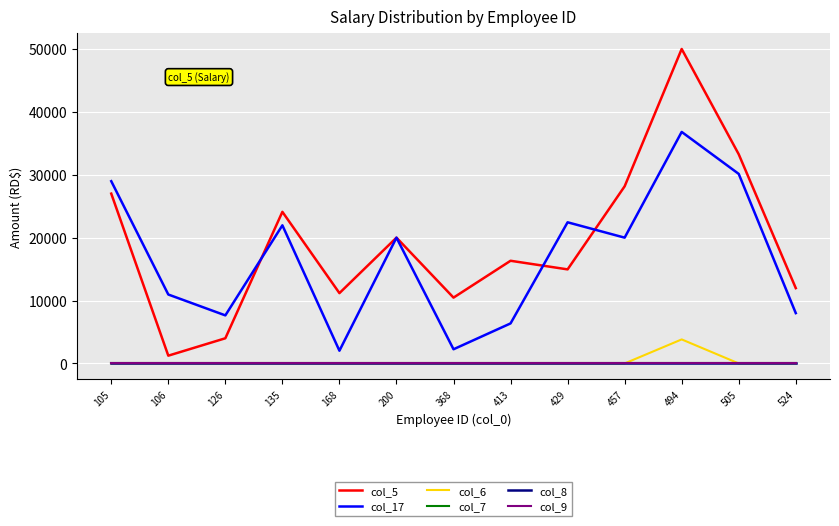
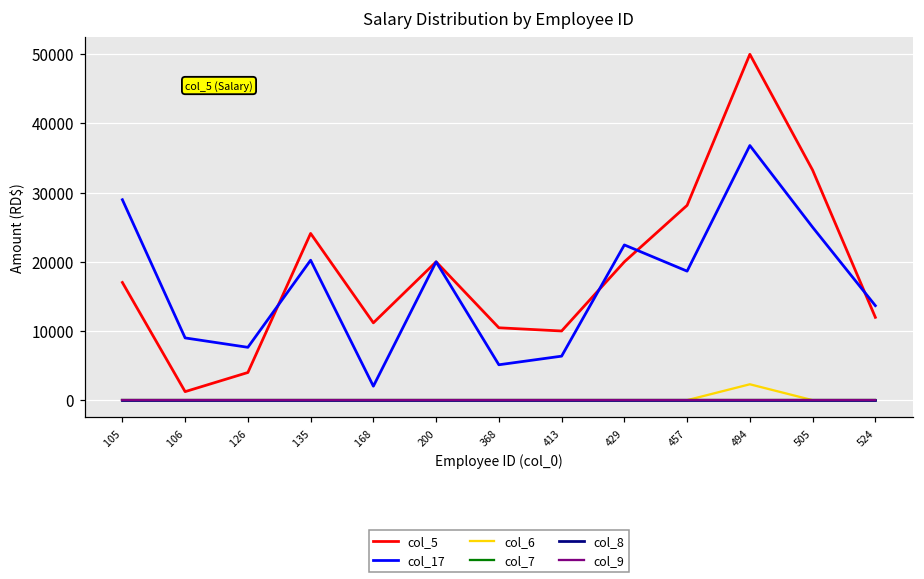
col_5, 105: 27000 -> 17000
col_17, 106: 11000 -> 9000
col_17, 135: 22000 -> 20000
col_17, 368: 2000 -> 5000
col_5, 413: 16000 -> 10000
col_5, 429: 15000 -> 20000
col_17, 457: 20000 -> 19000
col_6, 494: 4000 -> 2000
col_17, 505: 30000 -> 25000
col_17, 524: 8000 -> 14000
